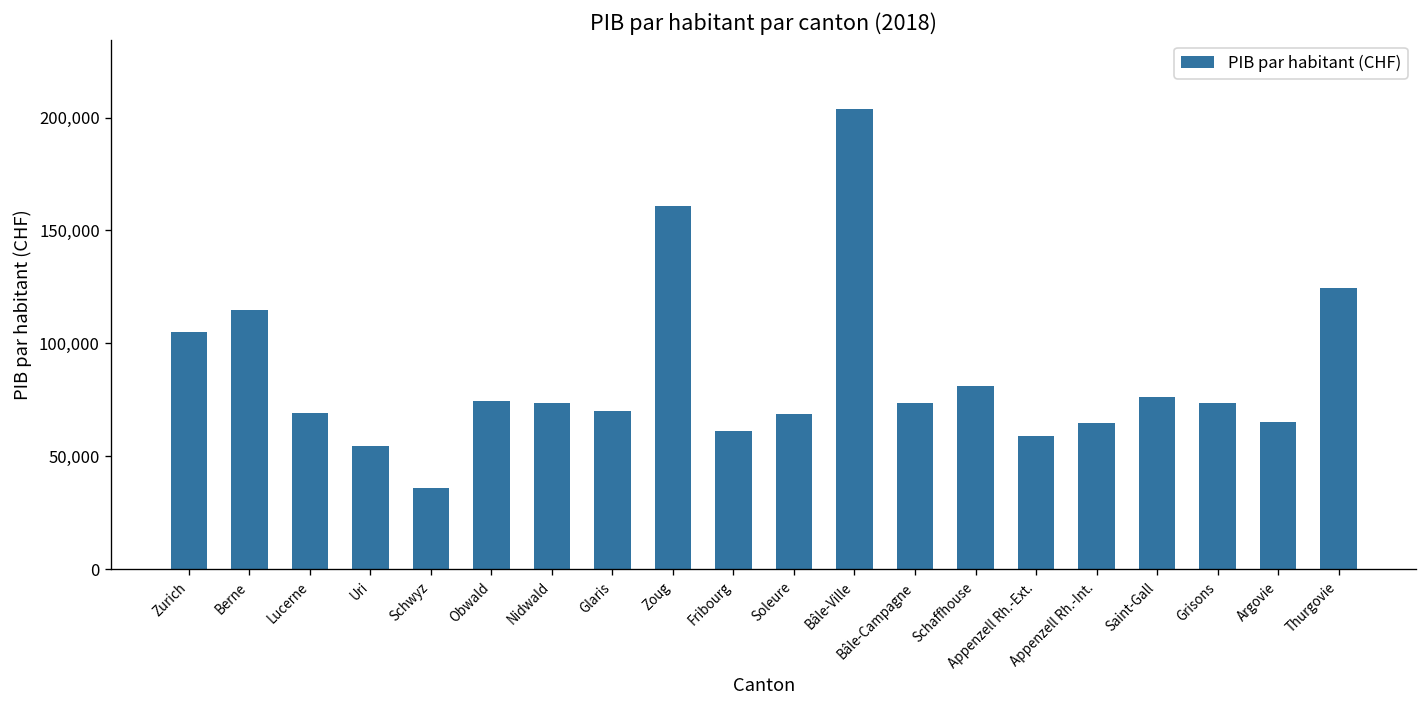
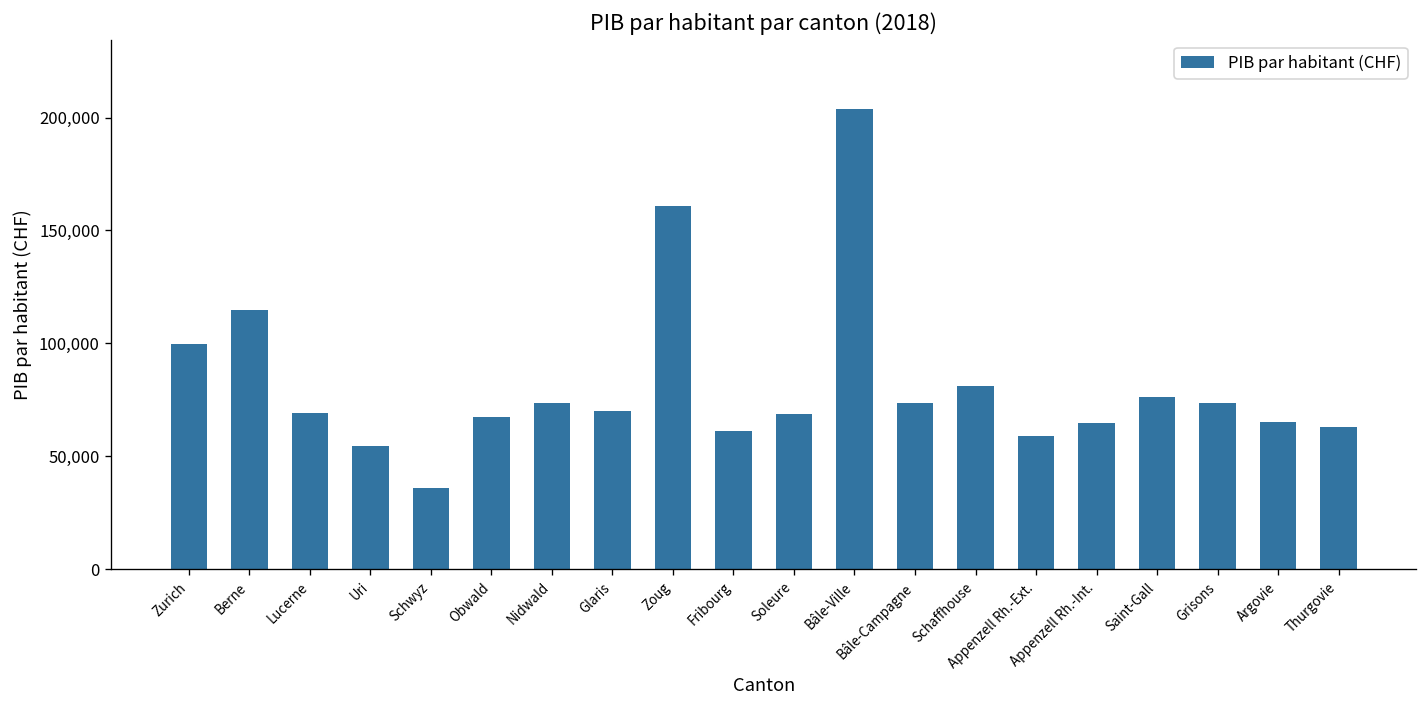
Zurich: 105,000 -> 99,000
Obwald: 74,000 -> 67,000
Thurgovie: 125,000 -> 63,000
